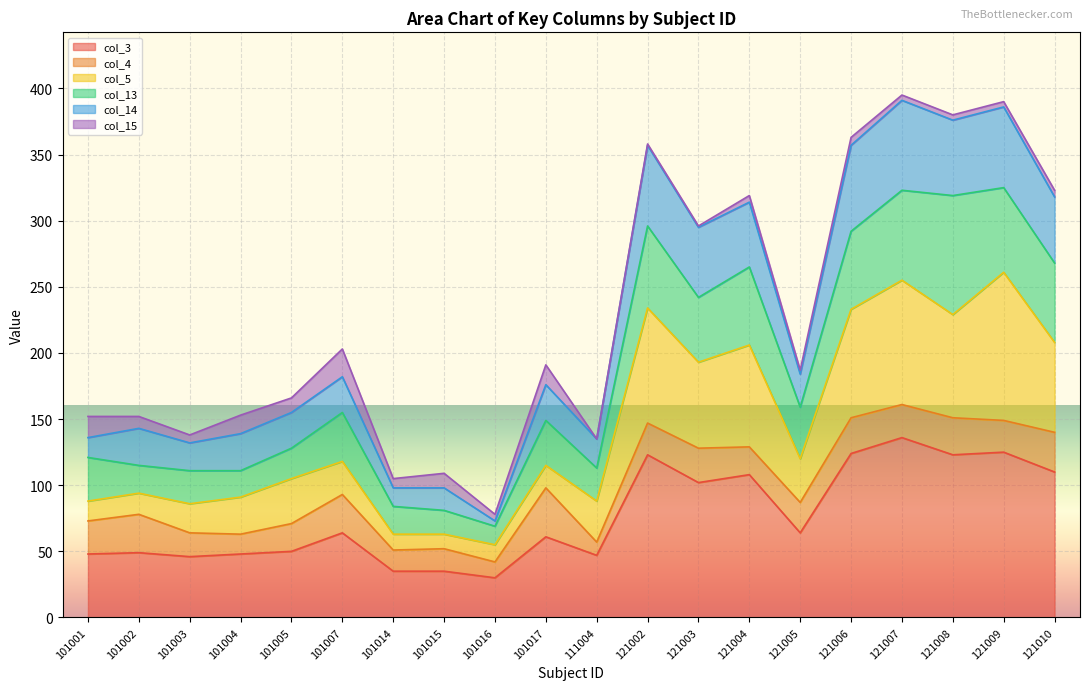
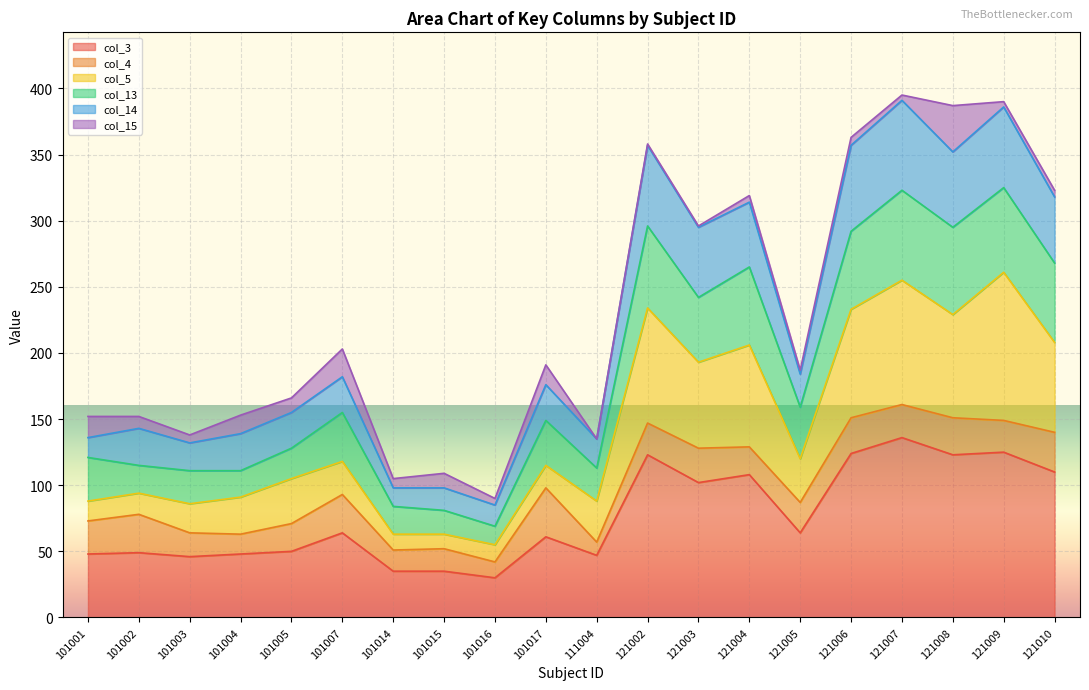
col_14, 101016: 4 -> 16
col_13, 121008: 90 -> 66
col_15, 121008: 4 -> 35
